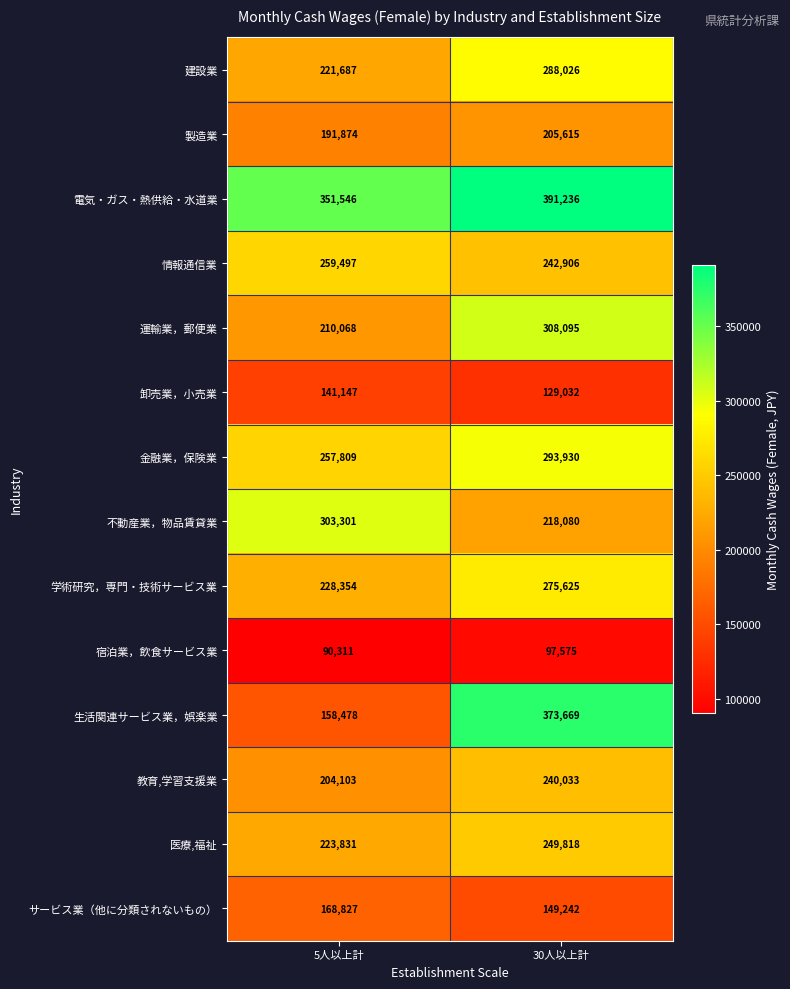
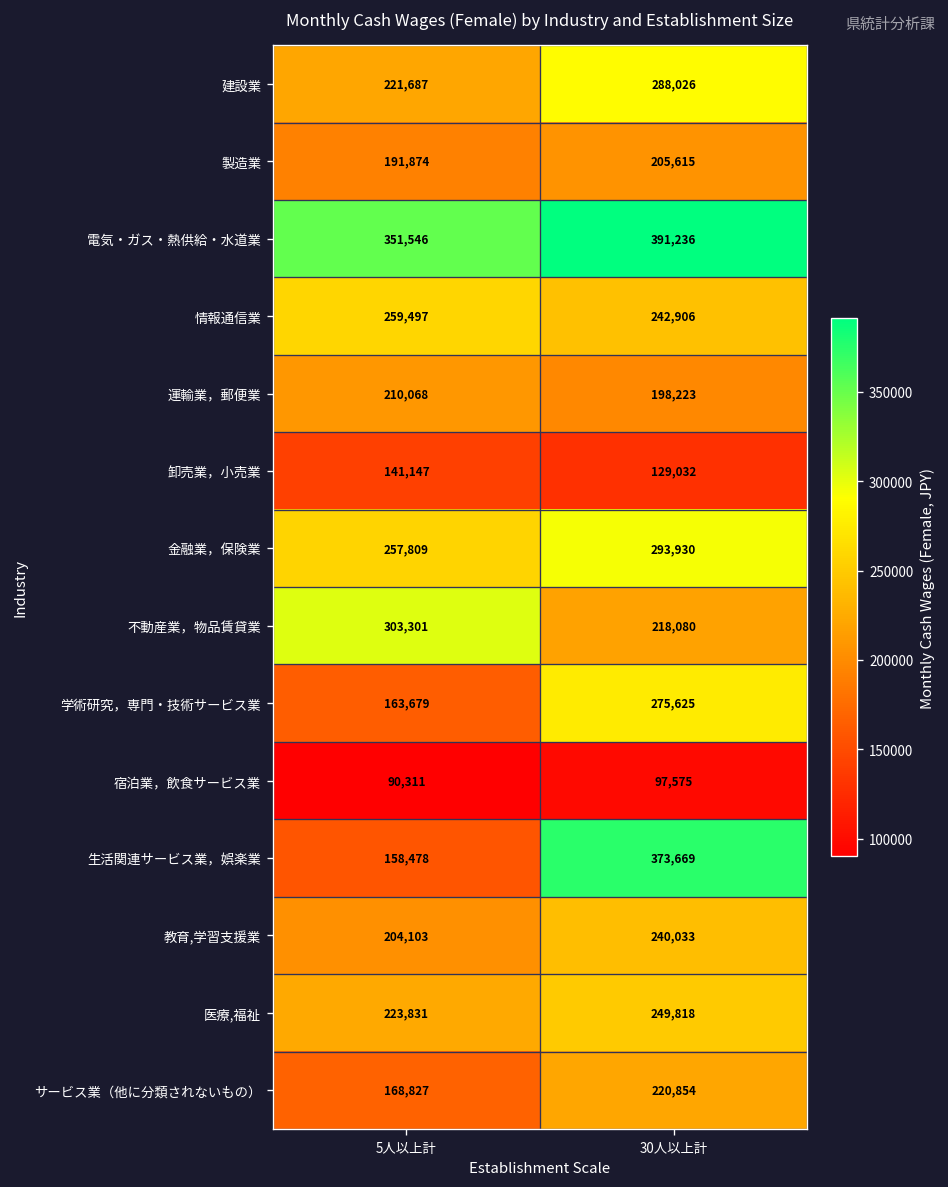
運輸業，郵便業, 30人以上計: 308,095 -> 198,223
学術研究，専門・技術サービス業, 5人以上計: 228,354 -> 163,679
サービス業（他に分類されないもの）, 30人以上計: 149,242 -> 220,854
